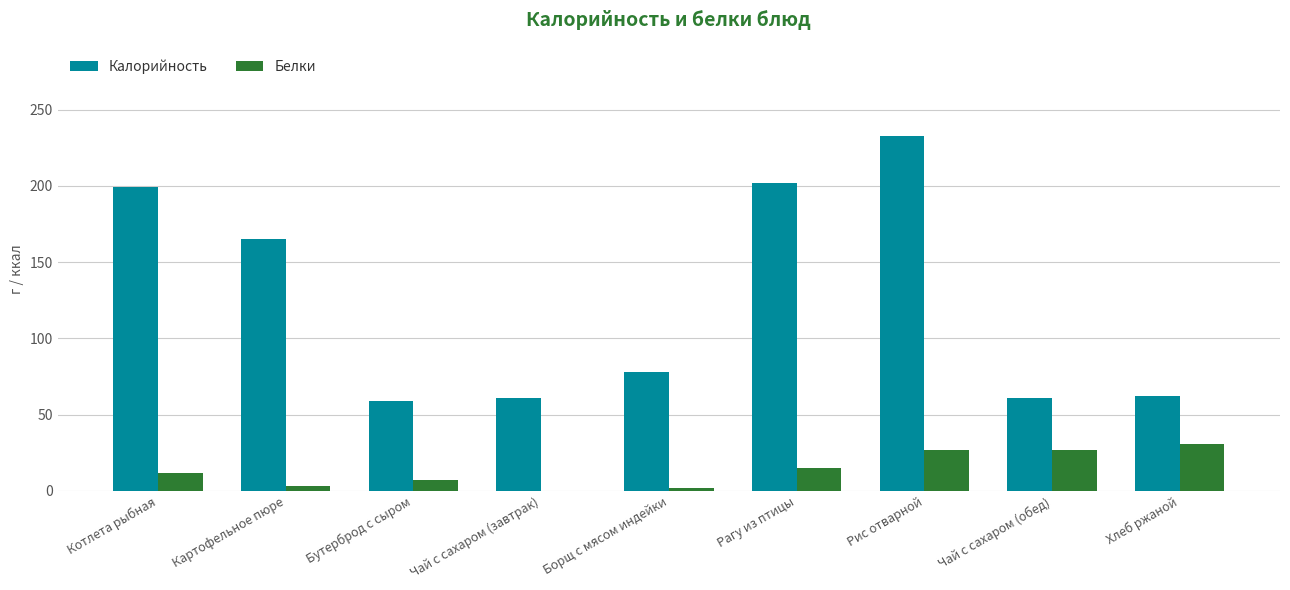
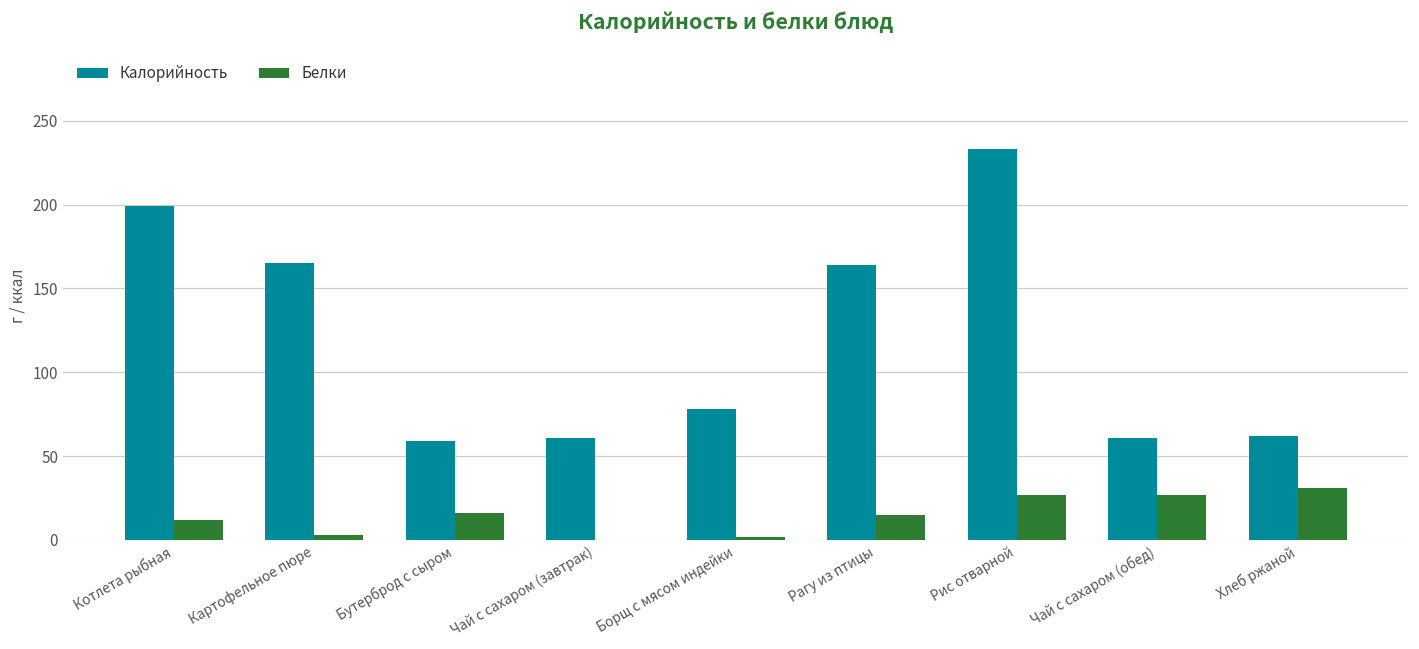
Белки, Бутерброд с сыром: 7 -> 16
Калорийность, Рагу из птицы: 202 -> 164
